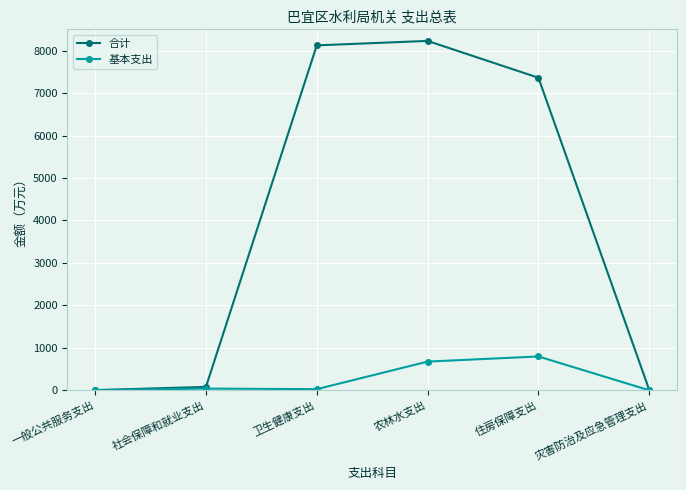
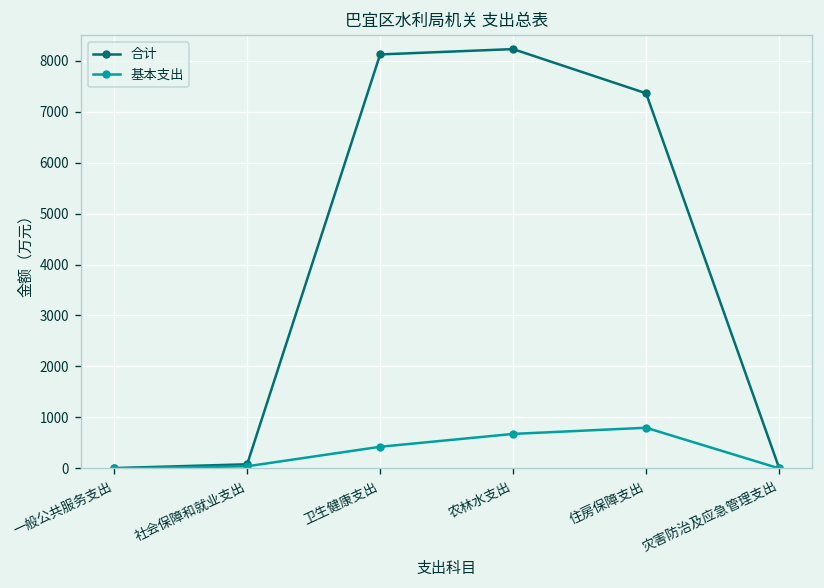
基本支出, 卫生健康支出: 0 -> 400
